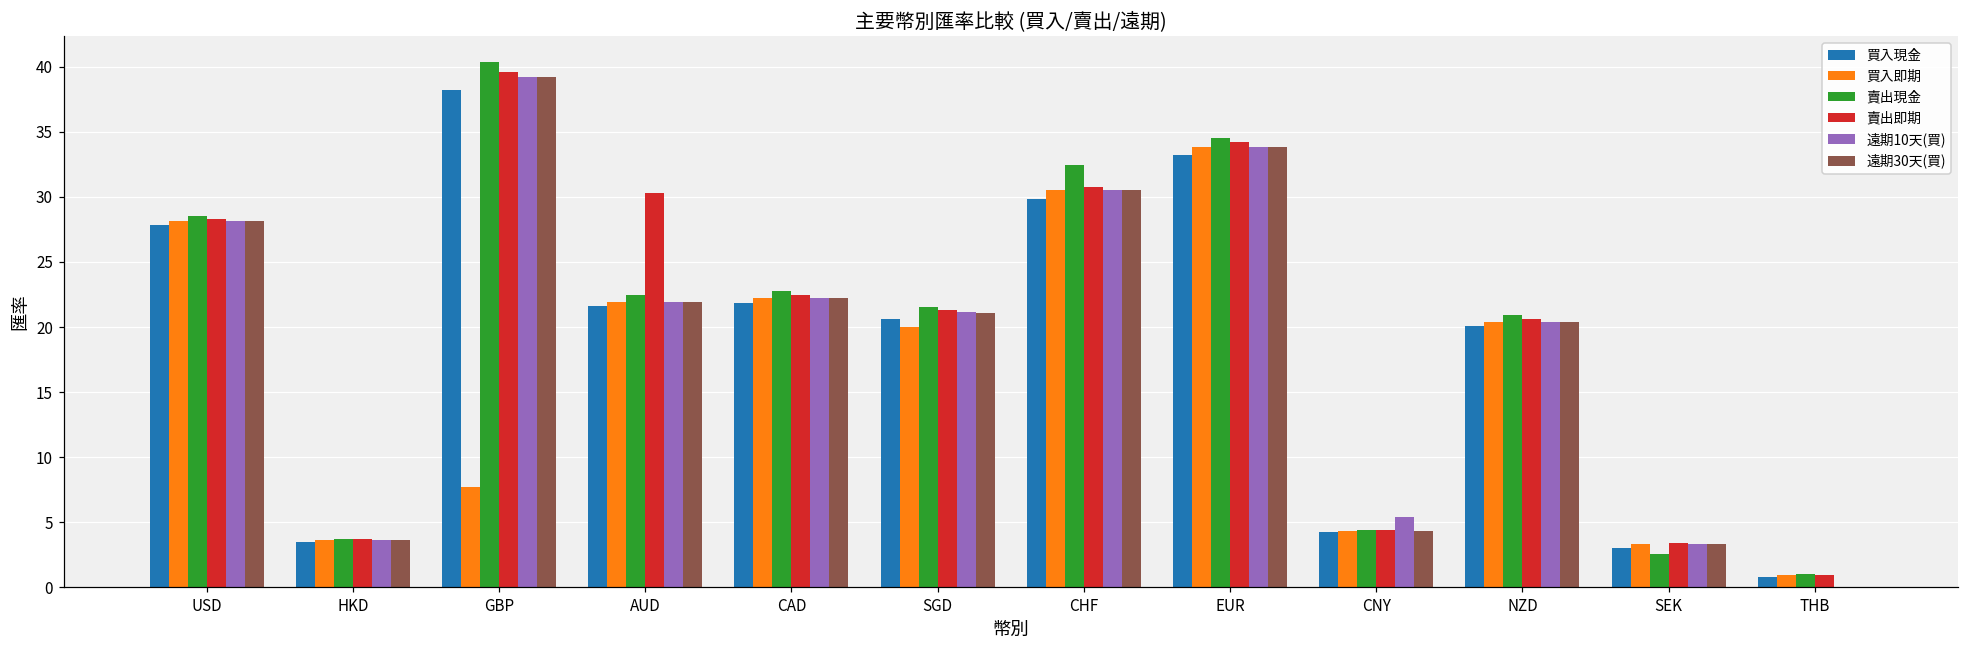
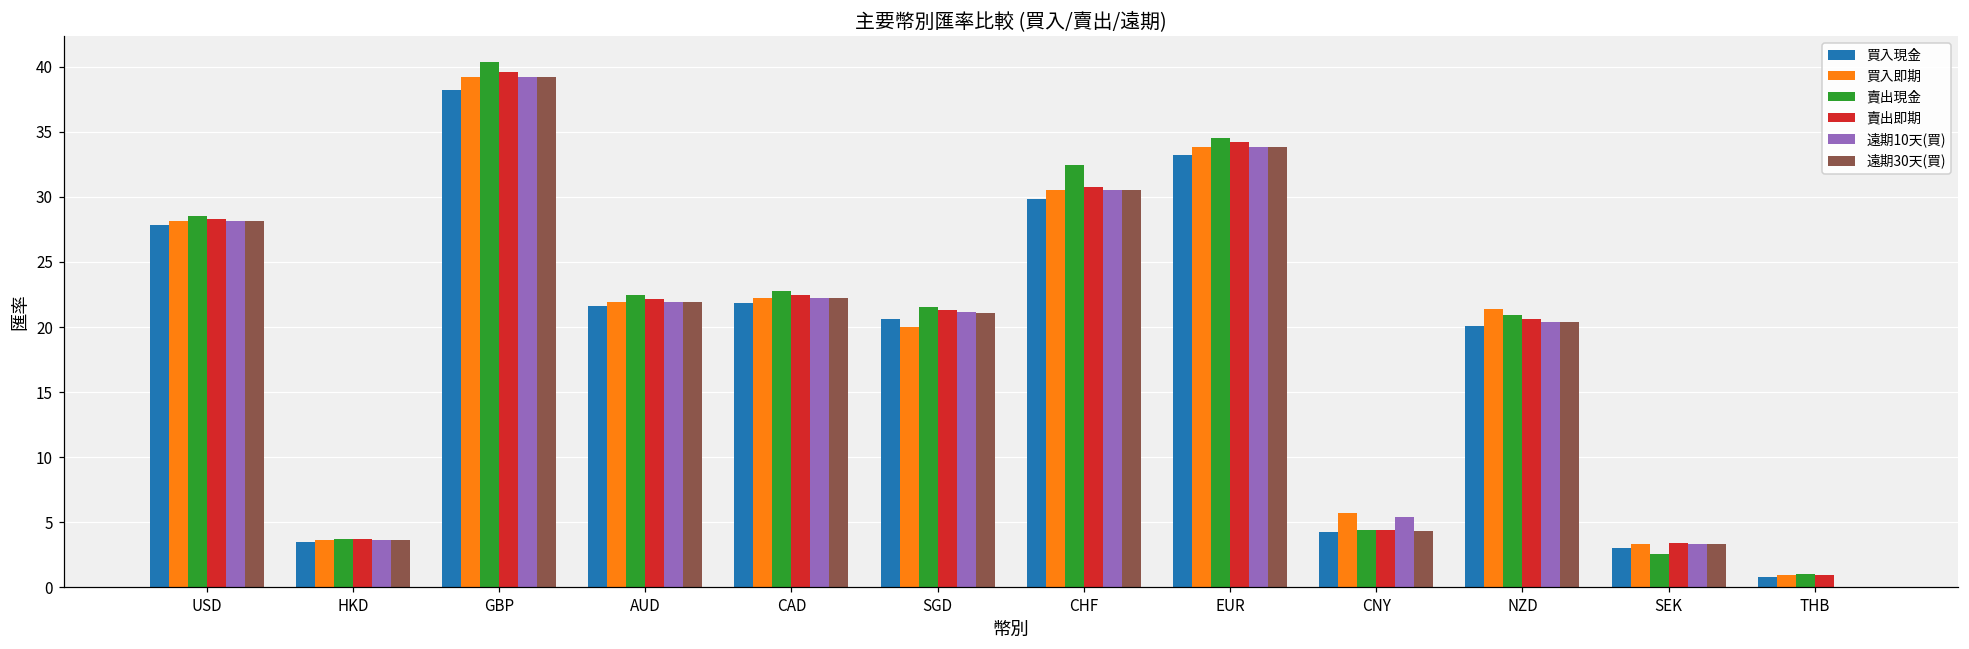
買入即期, GBP: 7.7 -> 39.2
賣出即期, AUD: 30.3 -> 22.1
買入即期, CNY: 4.3 -> 5.7
買入即期, NZD: 20.4 -> 21.4
